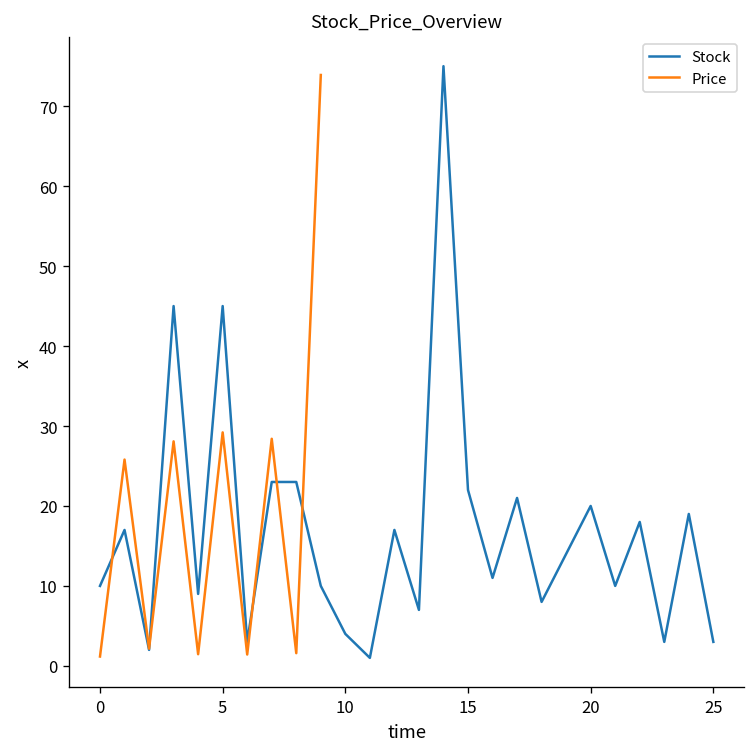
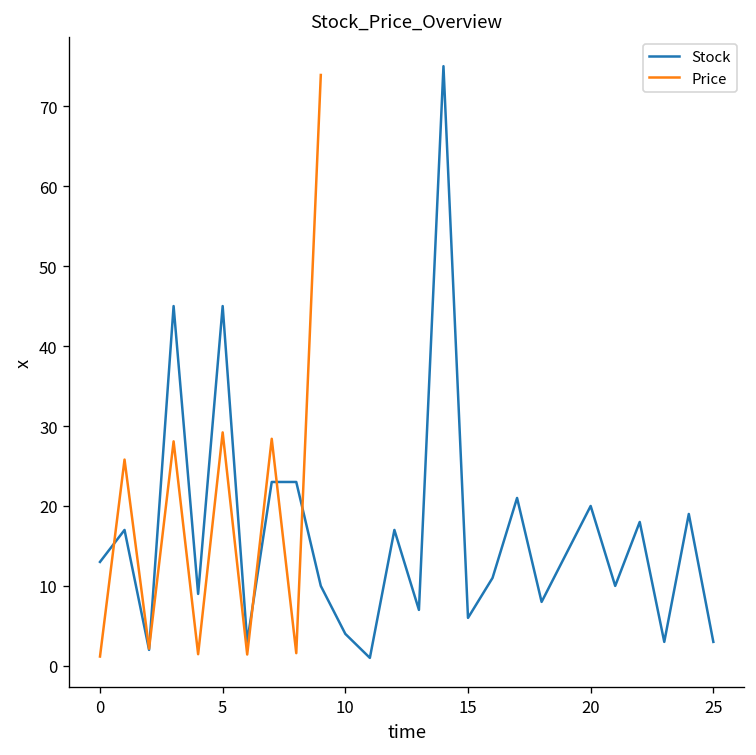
Stock, 0: 10 -> 13
Stock, 15: 22 -> 6
